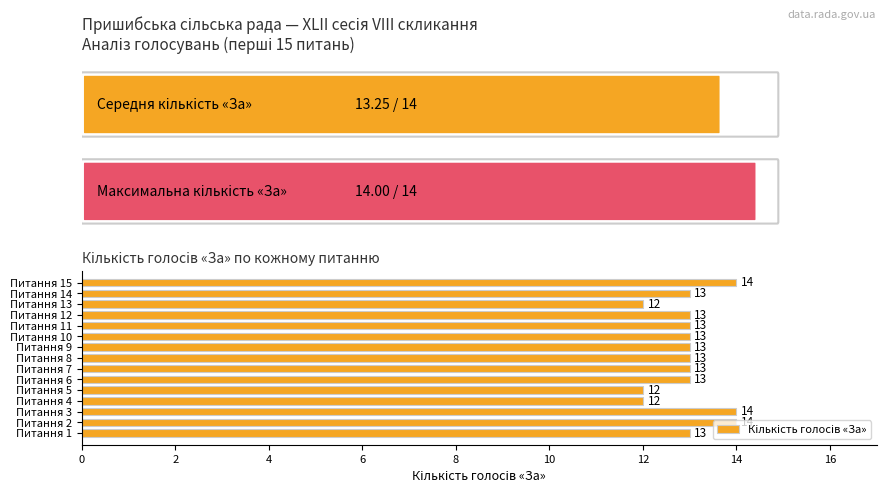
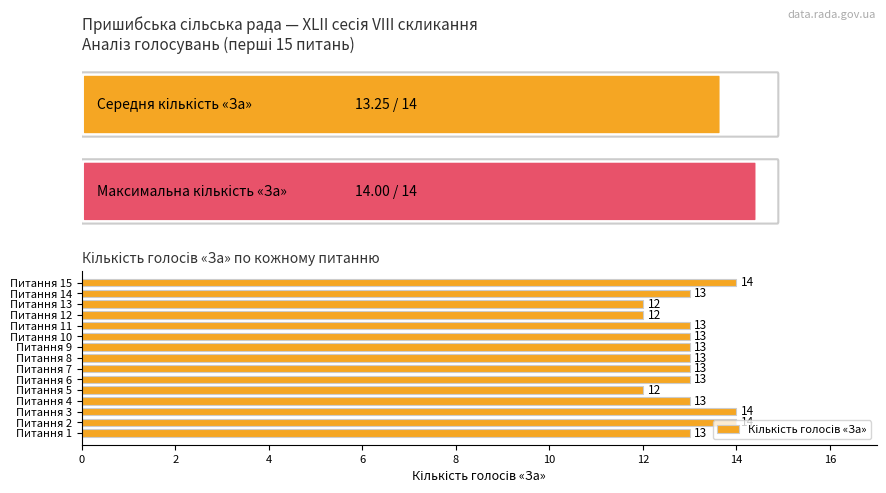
Питання 12: 13 -> 12
Питання 4: 12 -> 13
